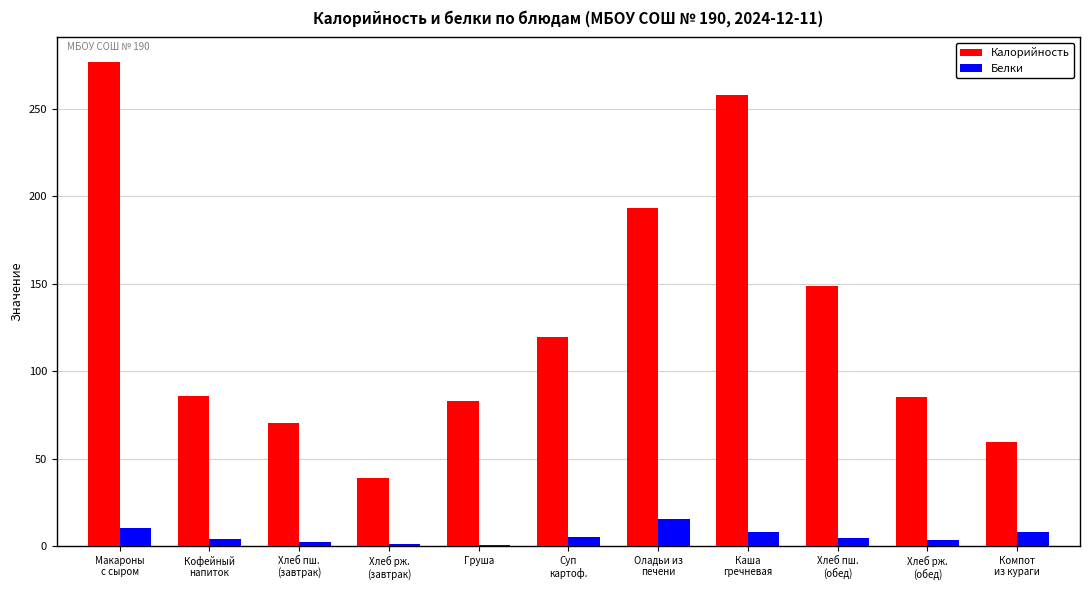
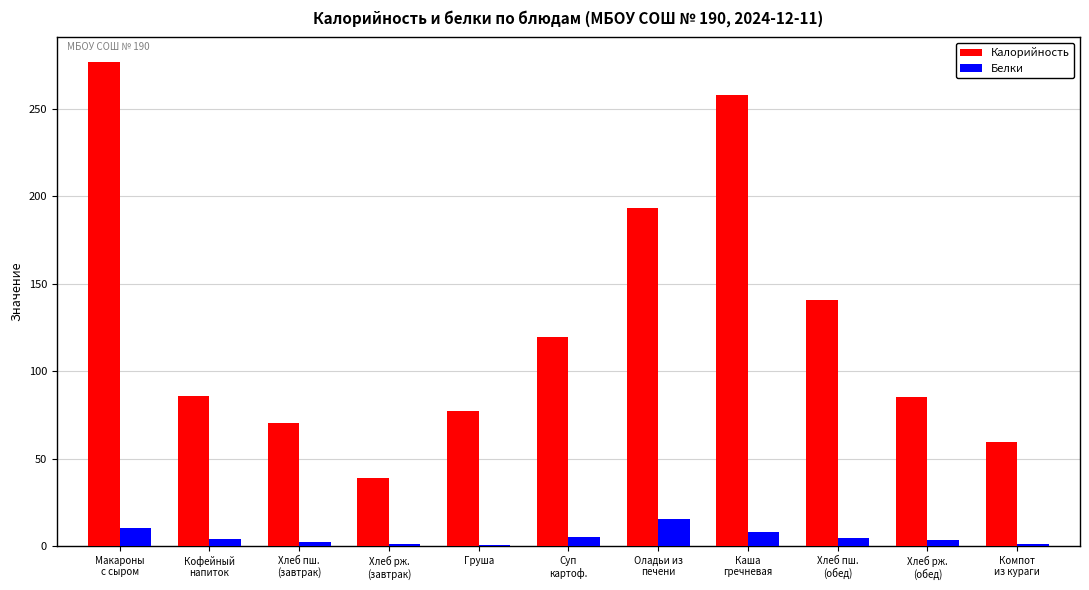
Калорийность, Груша: 83 -> 77
Калорийность, Хлеб пш. (обед): 149 -> 141
Белки, Компот из кураги: 8 -> 1
